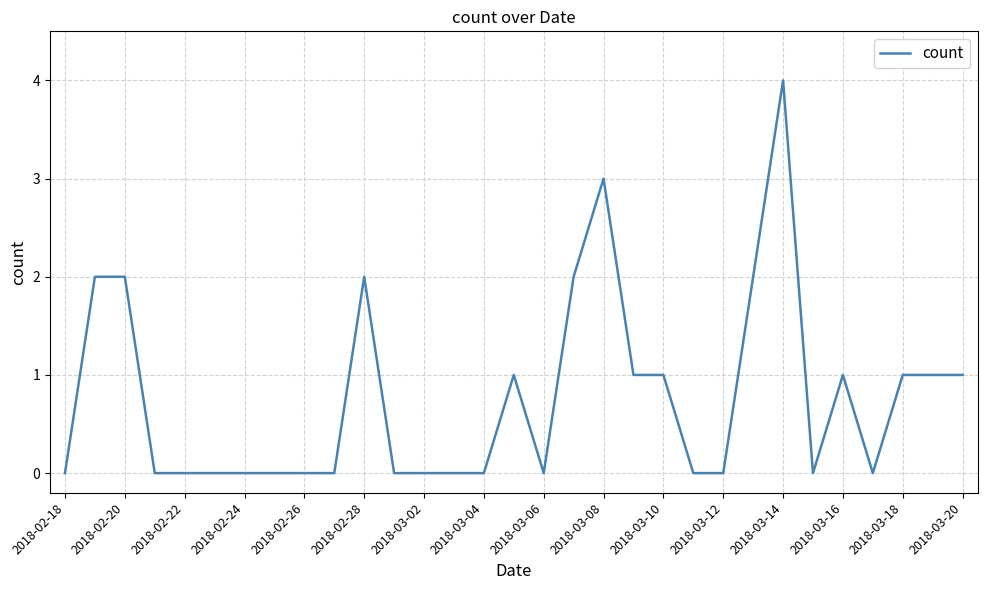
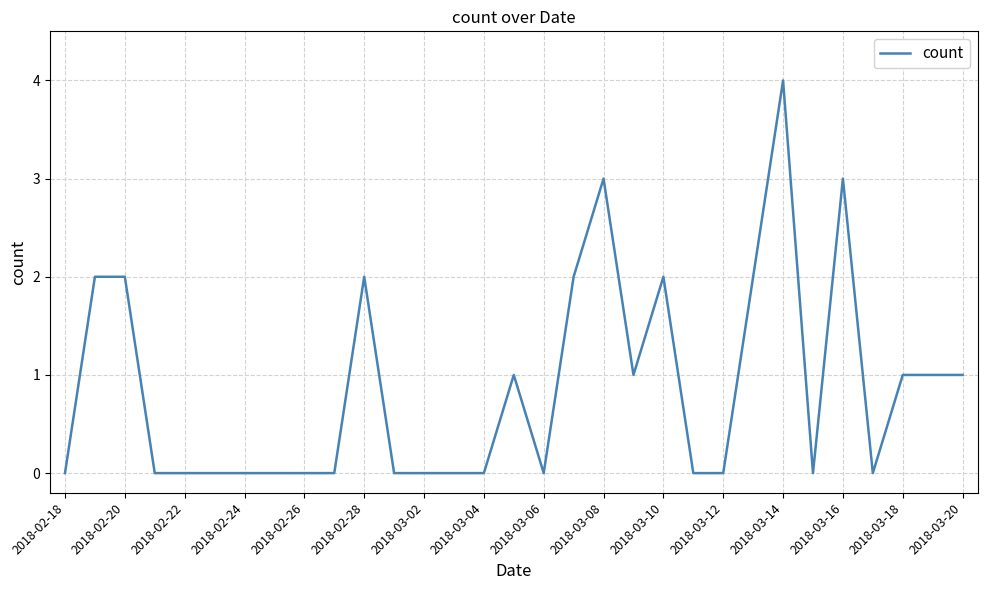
2018-03-10: 1 -> 2
2018-03-16: 1 -> 3
